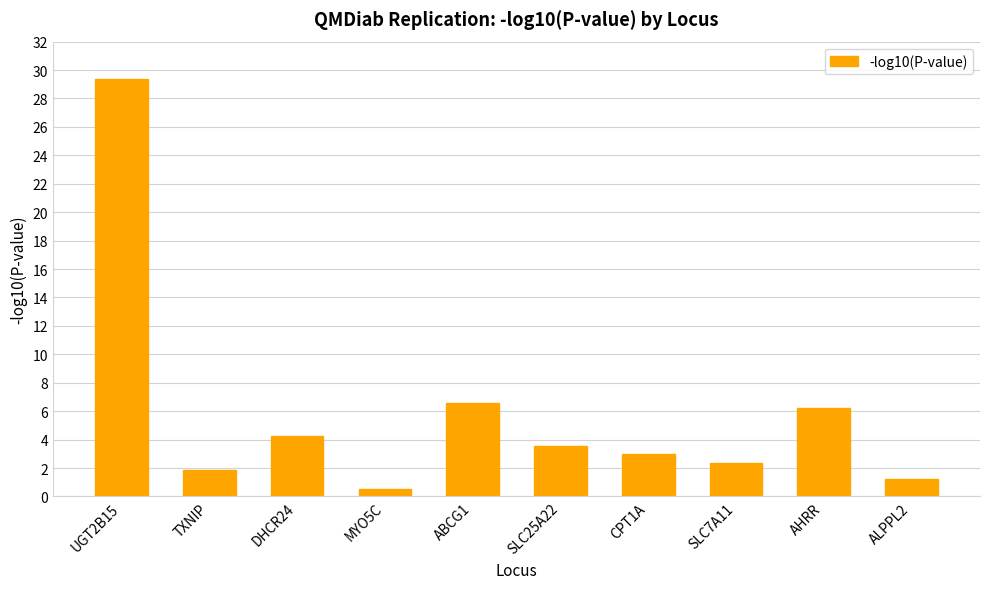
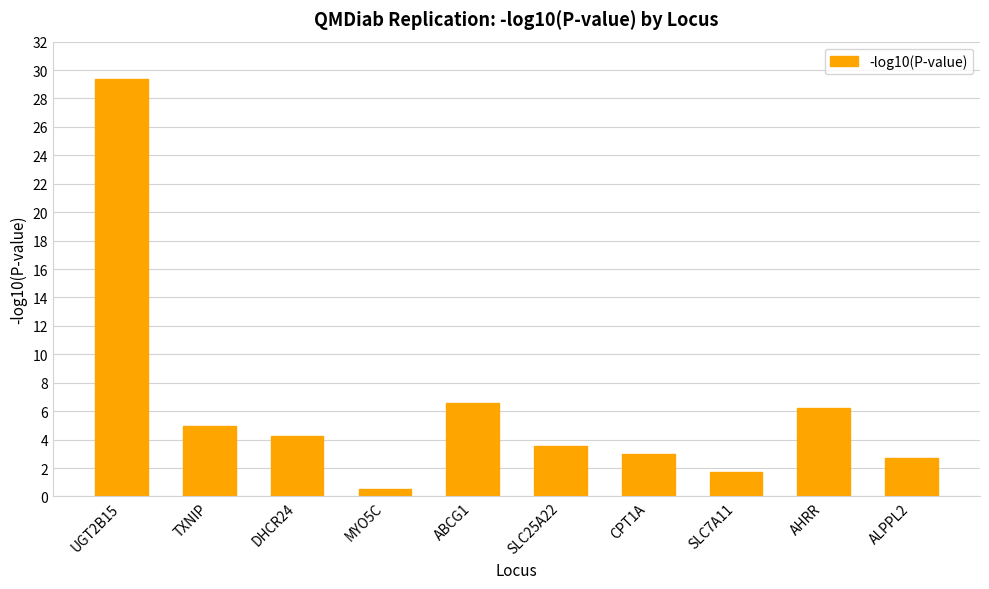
TXNIP: 1.9 -> 4.9
SLC7A11: 2.3 -> 1.7
ALPPL2: 1.2 -> 2.7
